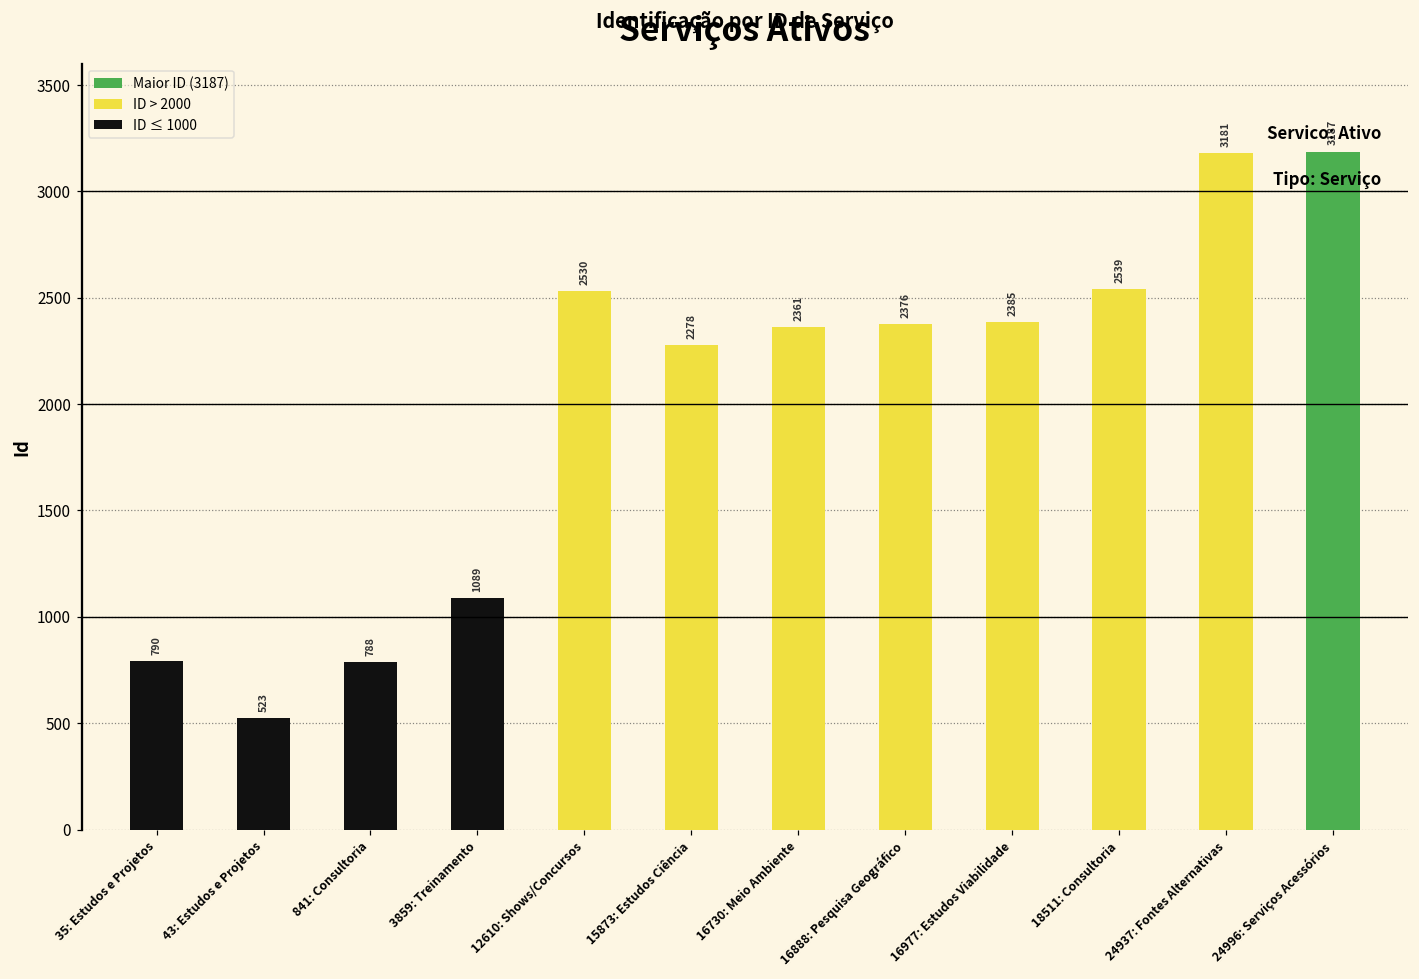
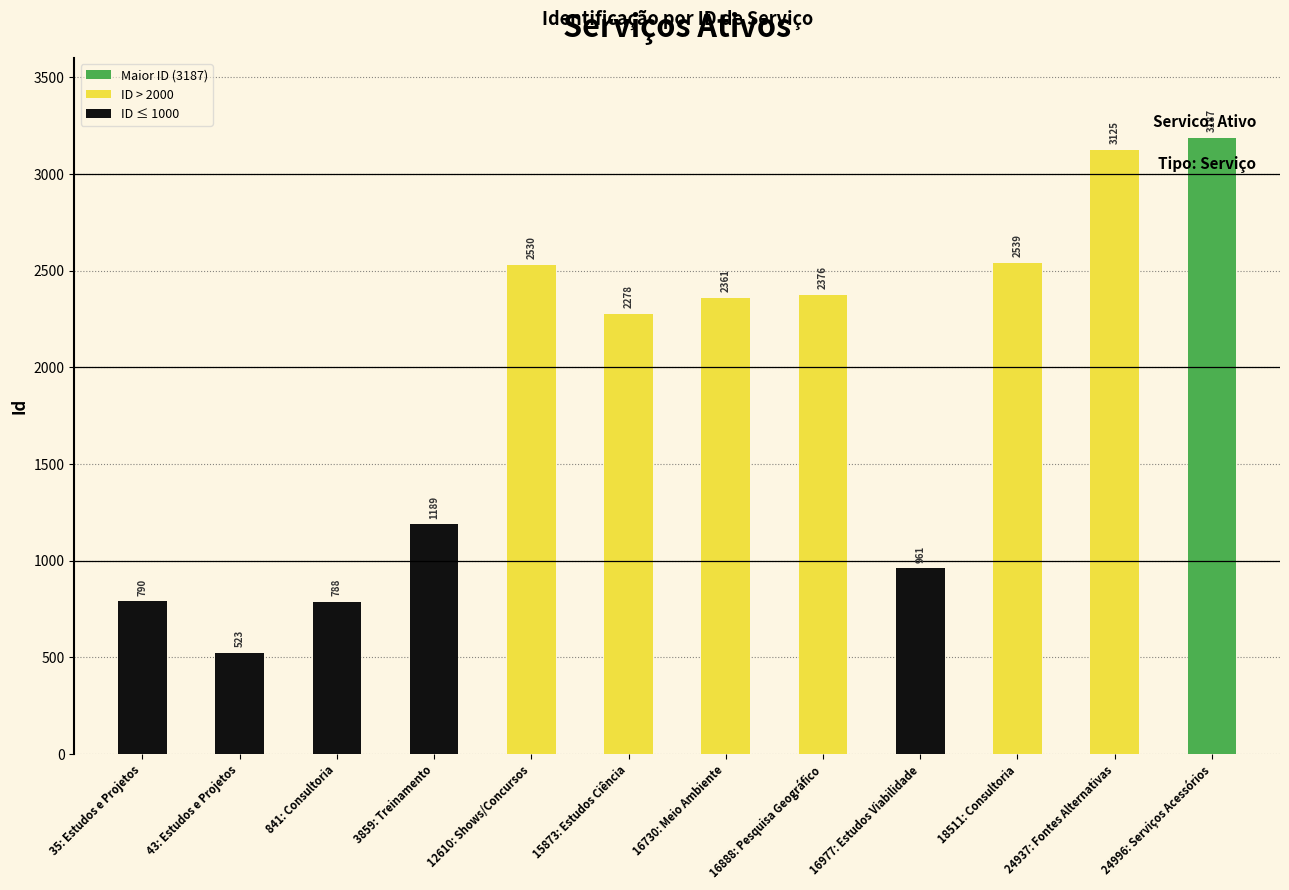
3859: Treinamento: 1089 -> 1189
16977: Estudos Viabilidade: 2385 -> 961
24937: Fontes Alternativas: 3181 -> 3125
